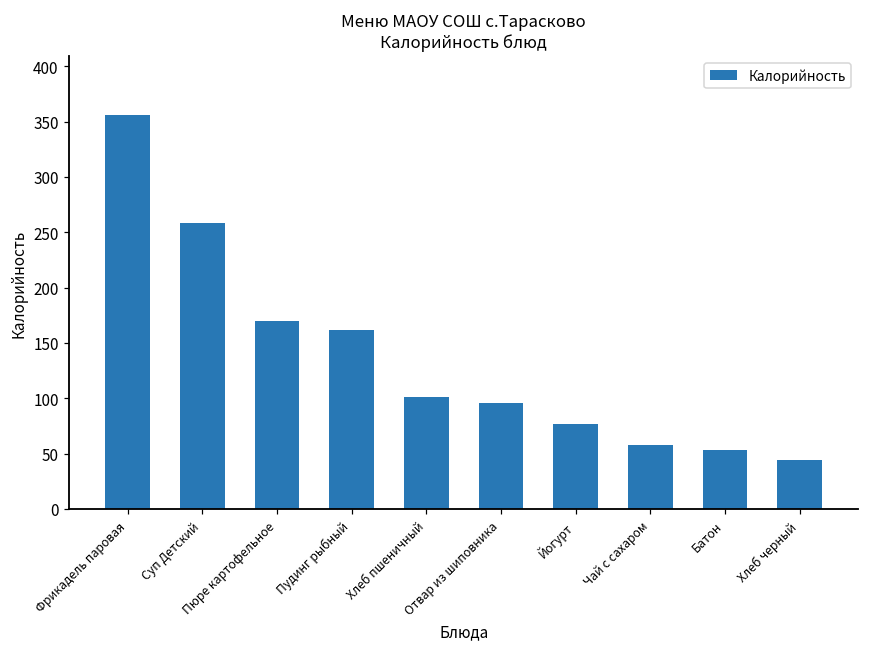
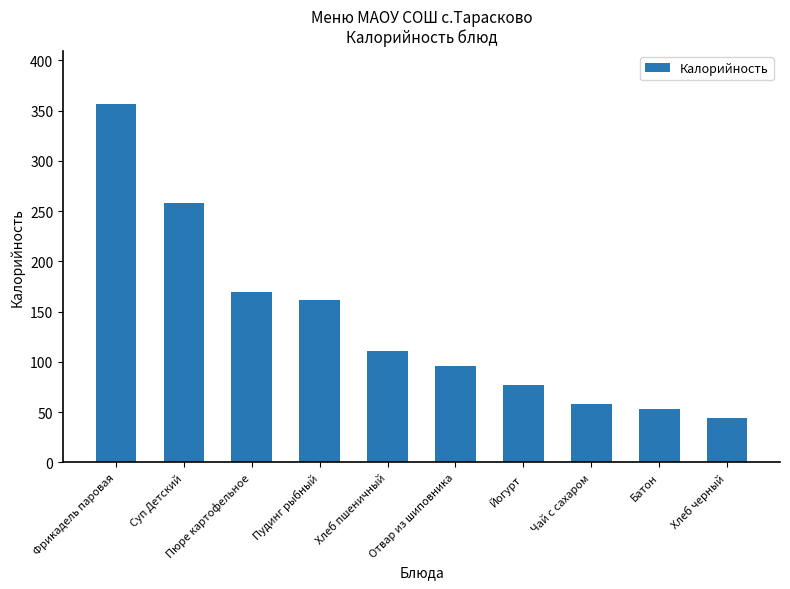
Хлеб пшеничный: 101 -> 111
